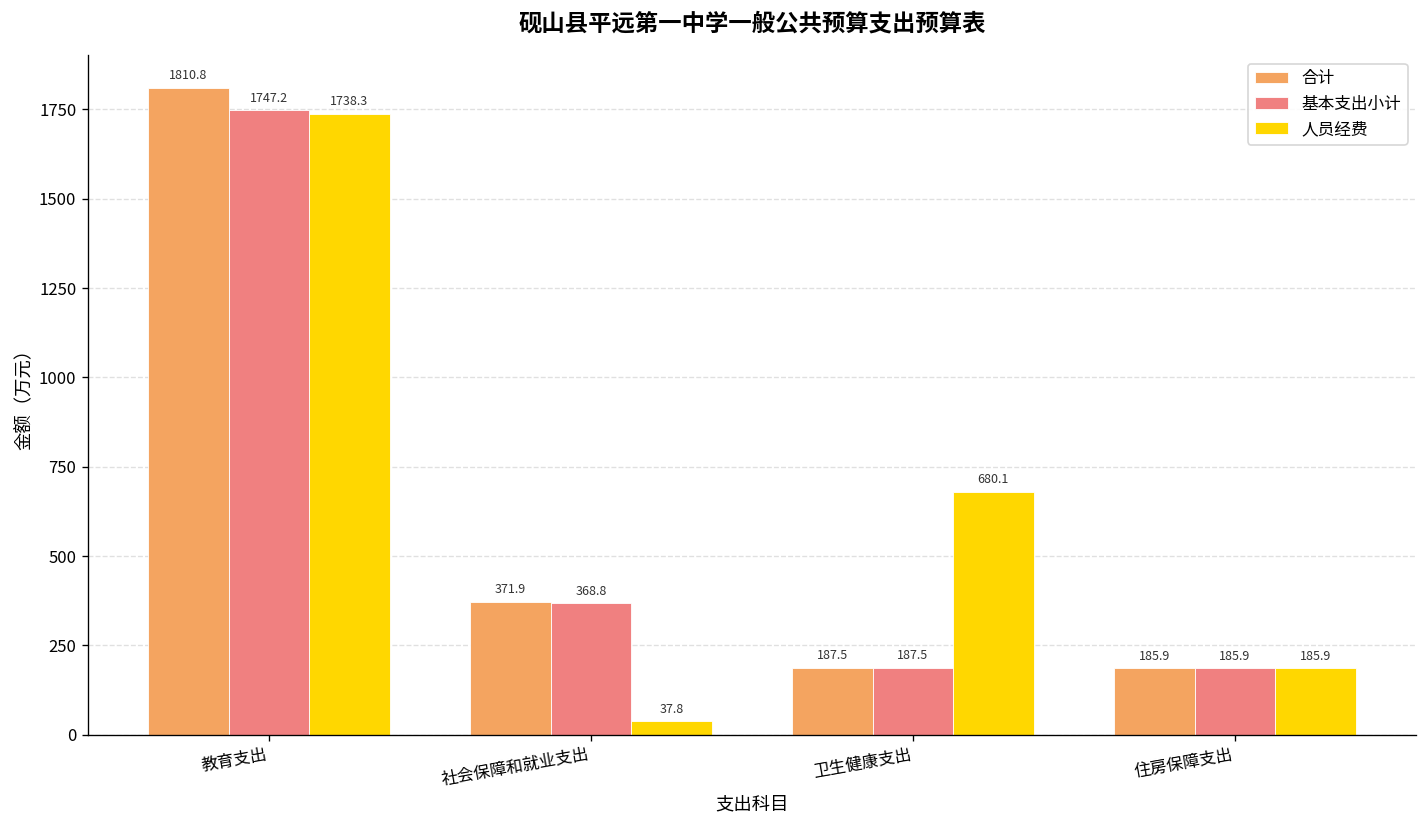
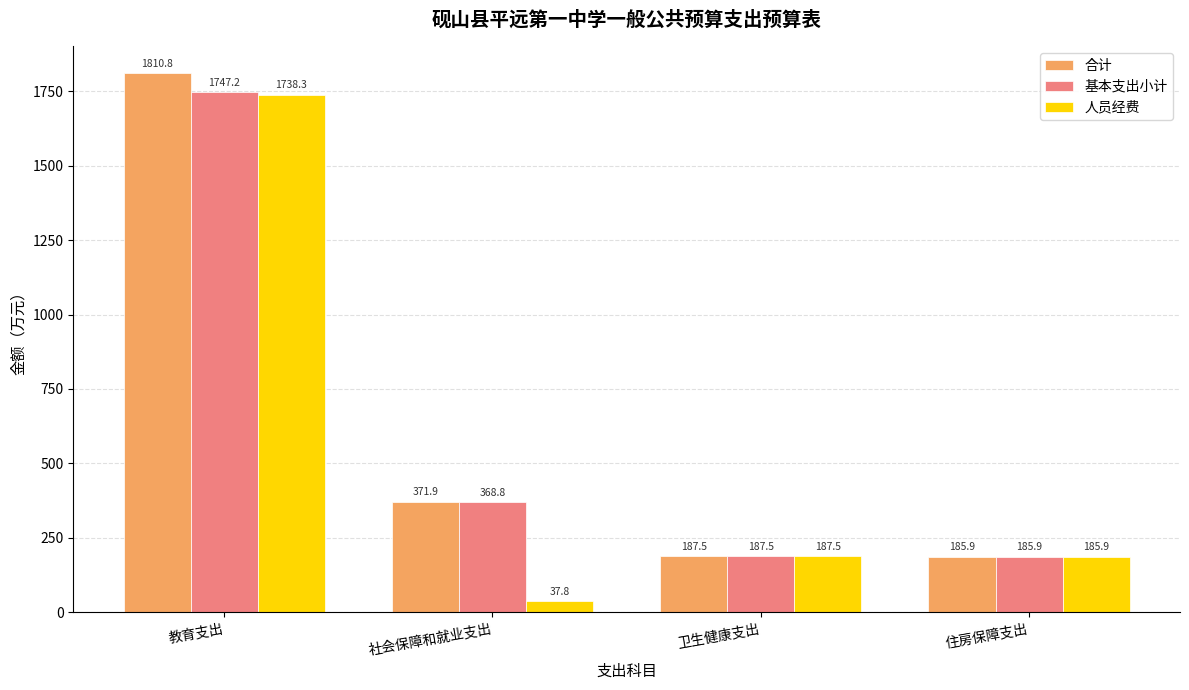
人员经费, 卫生健康支出: 680.1 -> 187.5
